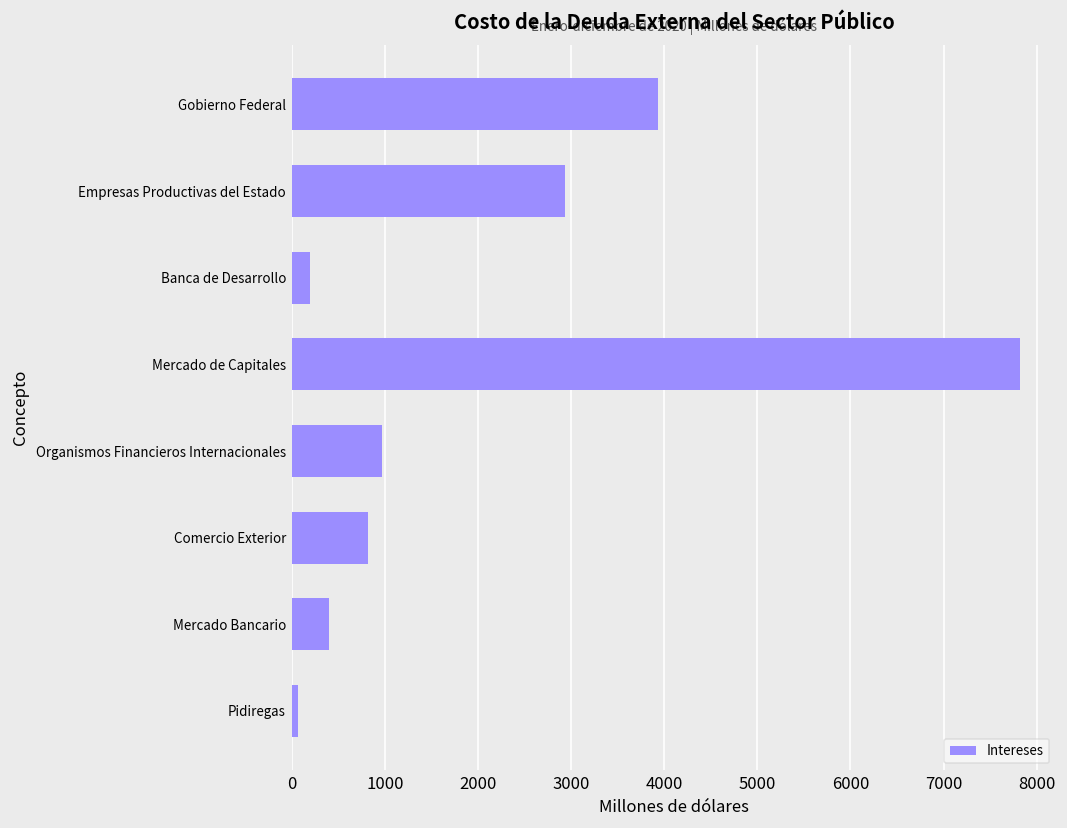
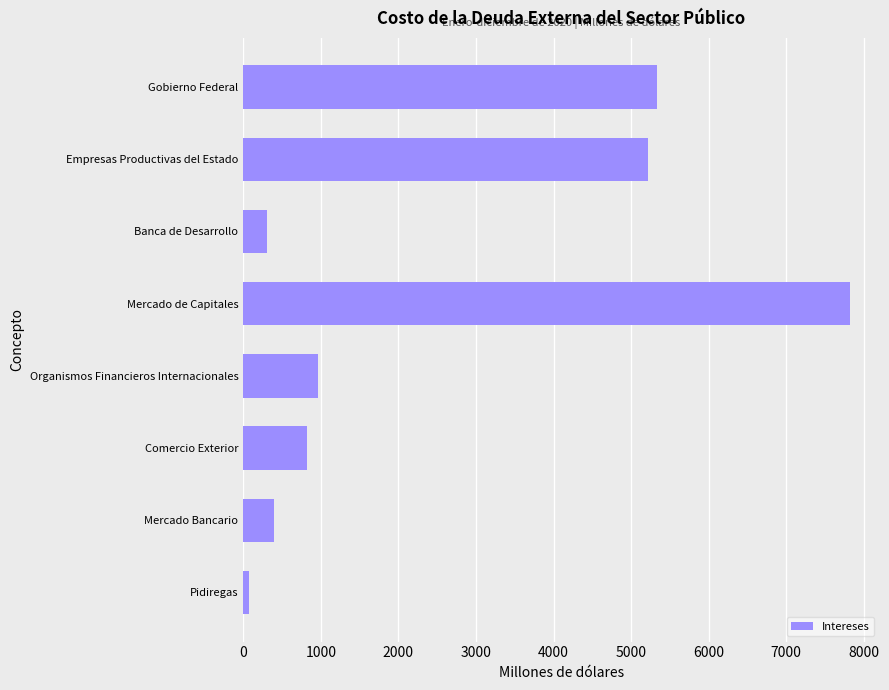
Gobierno Federal: 3900 -> 5300
Empresas Productivas del Estado: 2900 -> 5200
Banca de Desarrollo: 200 -> 300
